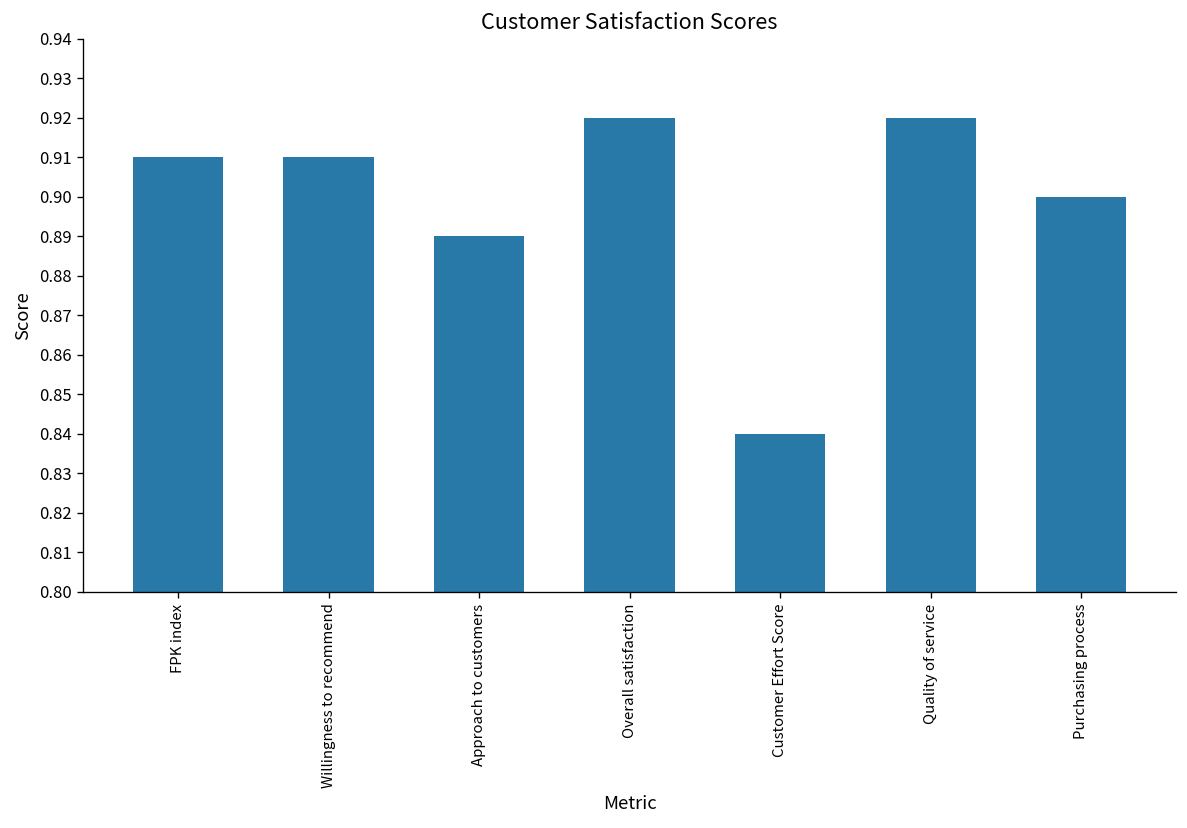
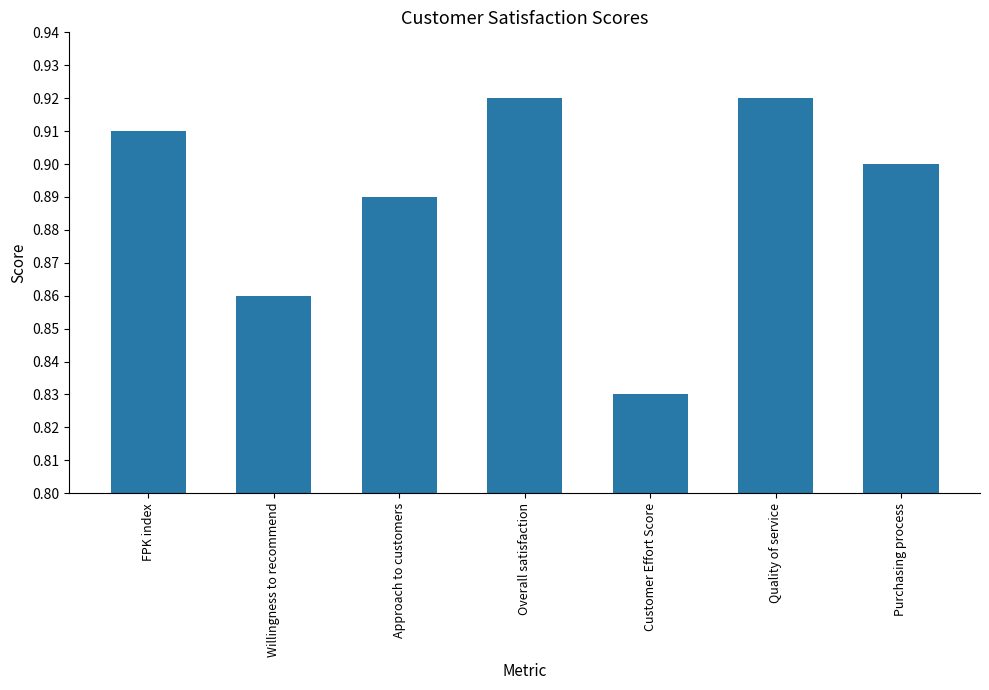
Willingness to recommend: 0.91 -> 0.86
Customer Effort Score: 0.84 -> 0.83
